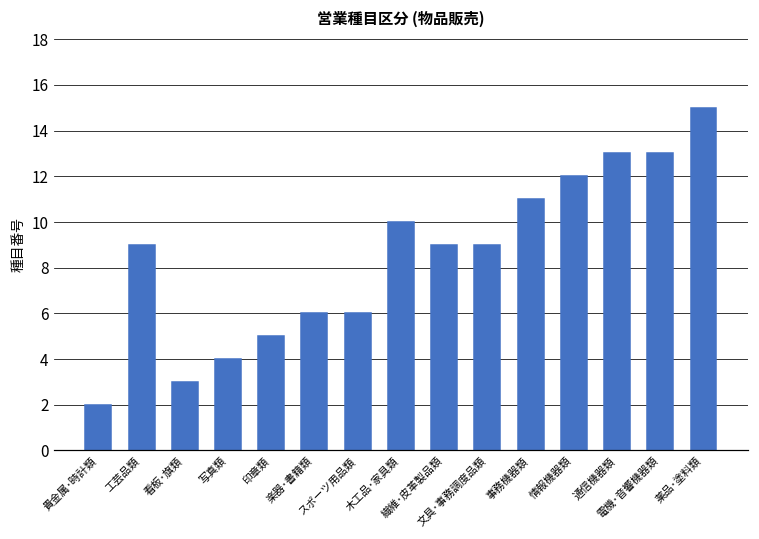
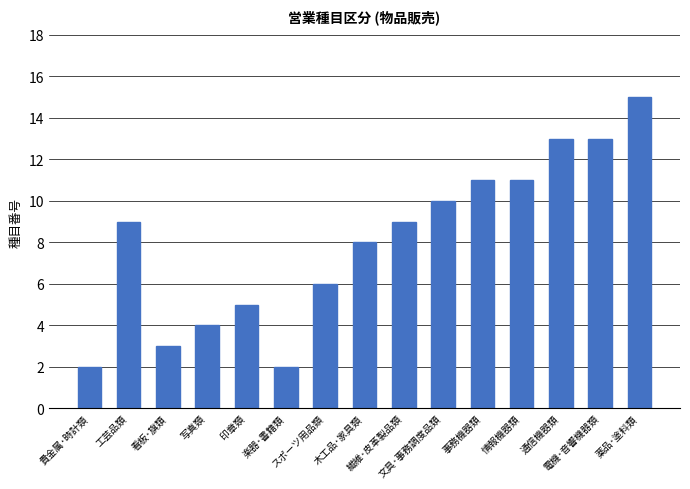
楽器･書籍類: 6 -> 2
木工品･家具類: 10 -> 8
文具･事務調度品類: 9 -> 10
情報機器類: 12 -> 11
